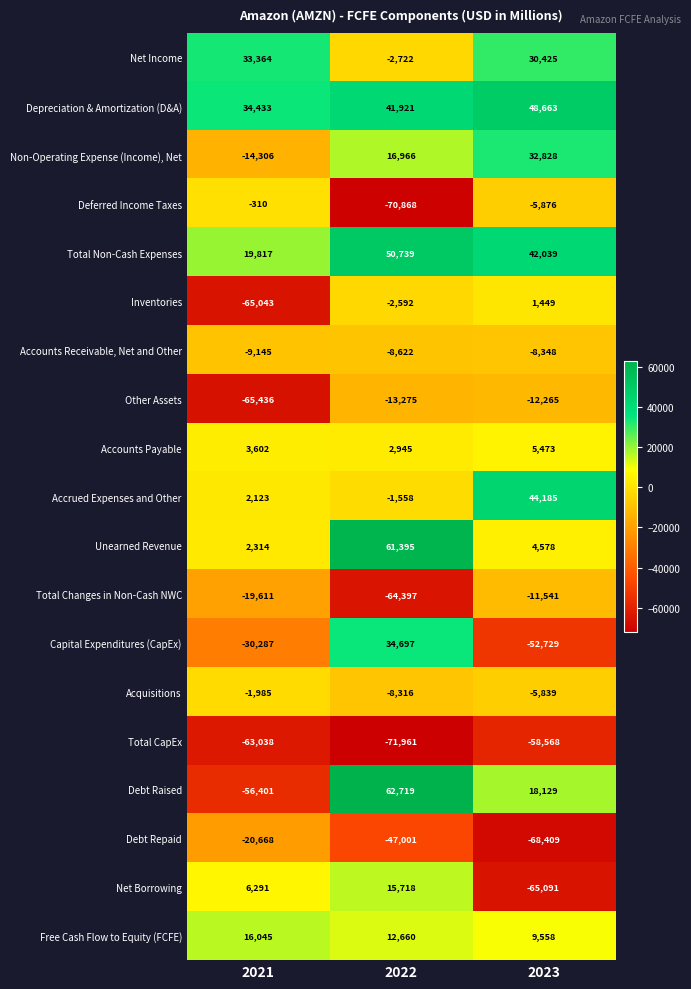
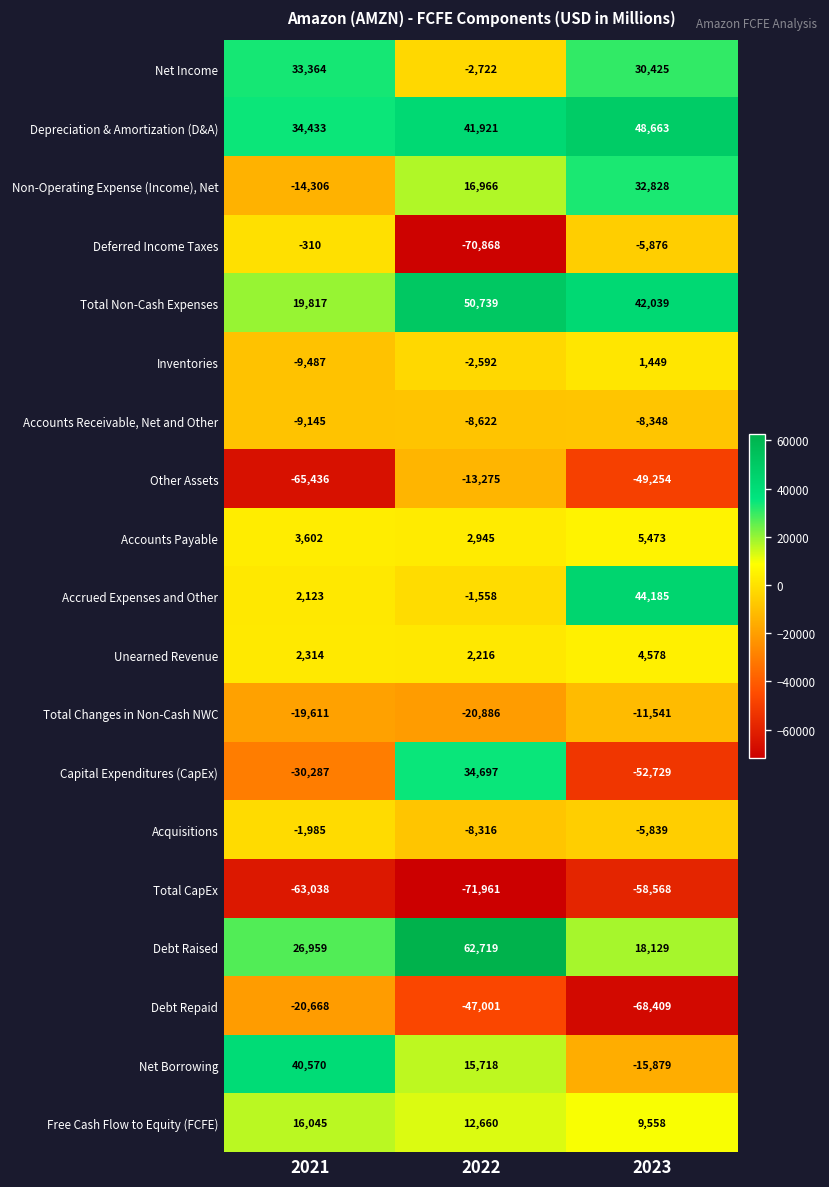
Inventories, 2021: -65,043 -> -9,487
Other Assets, 2023: -12,265 -> -49,254
Unearned Revenue, 2022: 61,395 -> 2,216
Total Changes in Non-Cash NWC, 2022: -64,397 -> -20,886
Debt Raised, 2021: -56,401 -> 26,959
Net Borrowing, 2021: 6,291 -> 40,570
Net Borrowing, 2023: -65,091 -> -15,879
